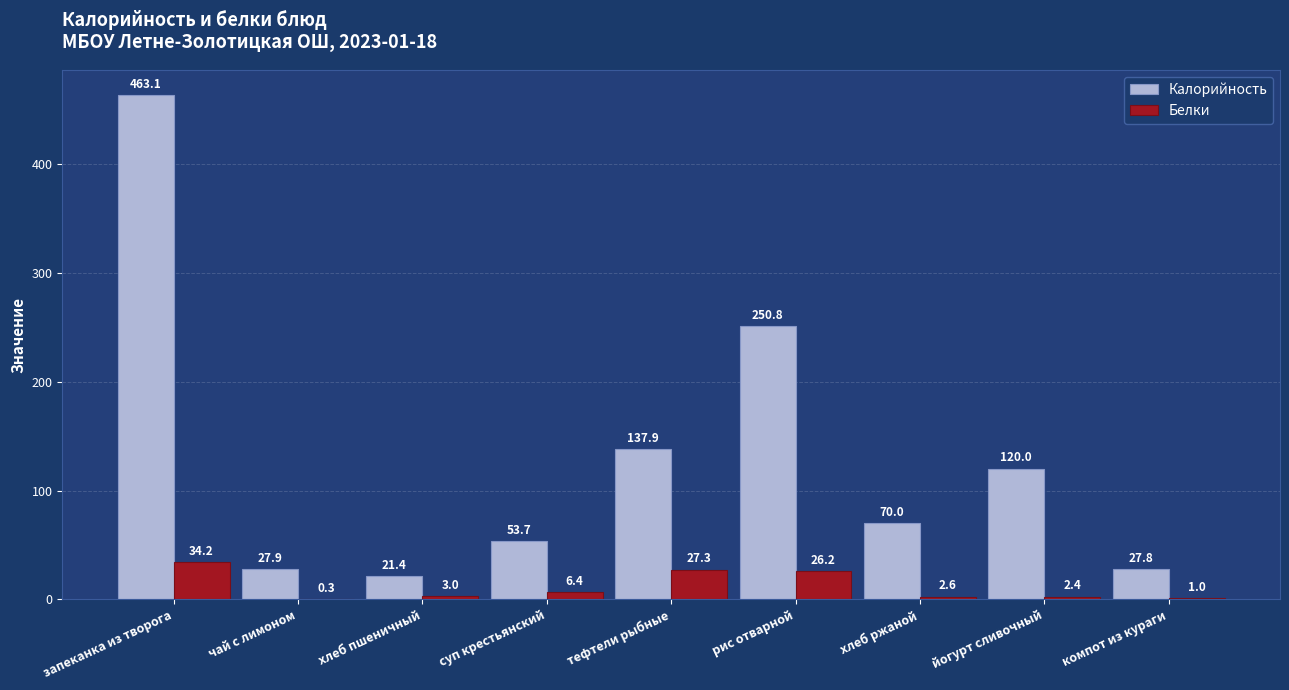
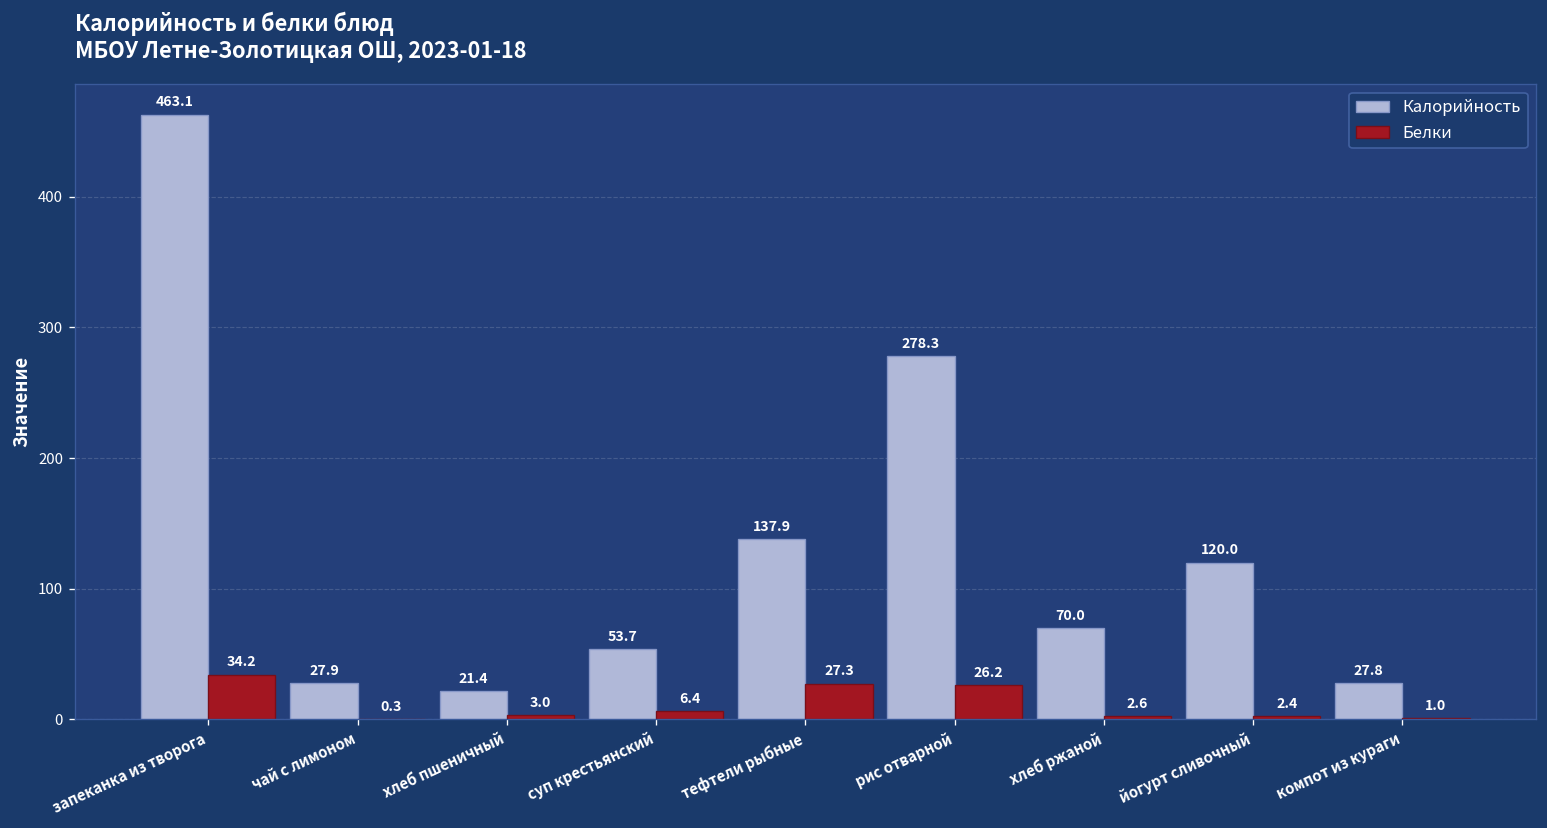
Калорийность, рис отварной: 250.8 -> 278.3
